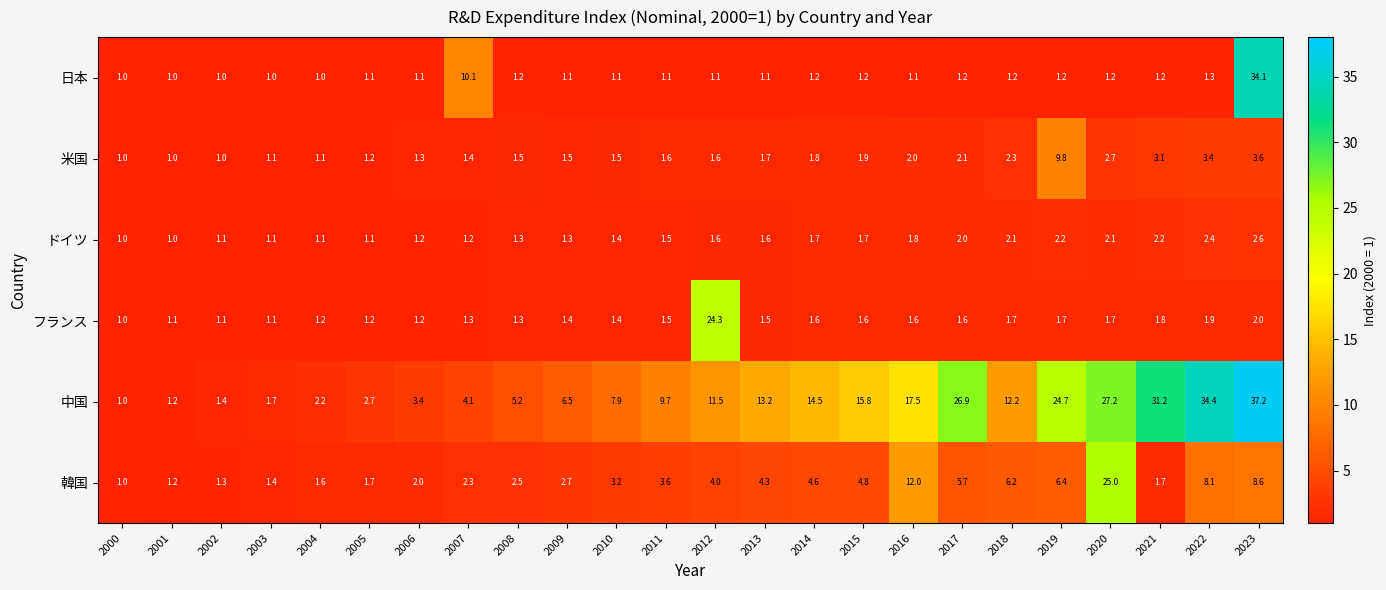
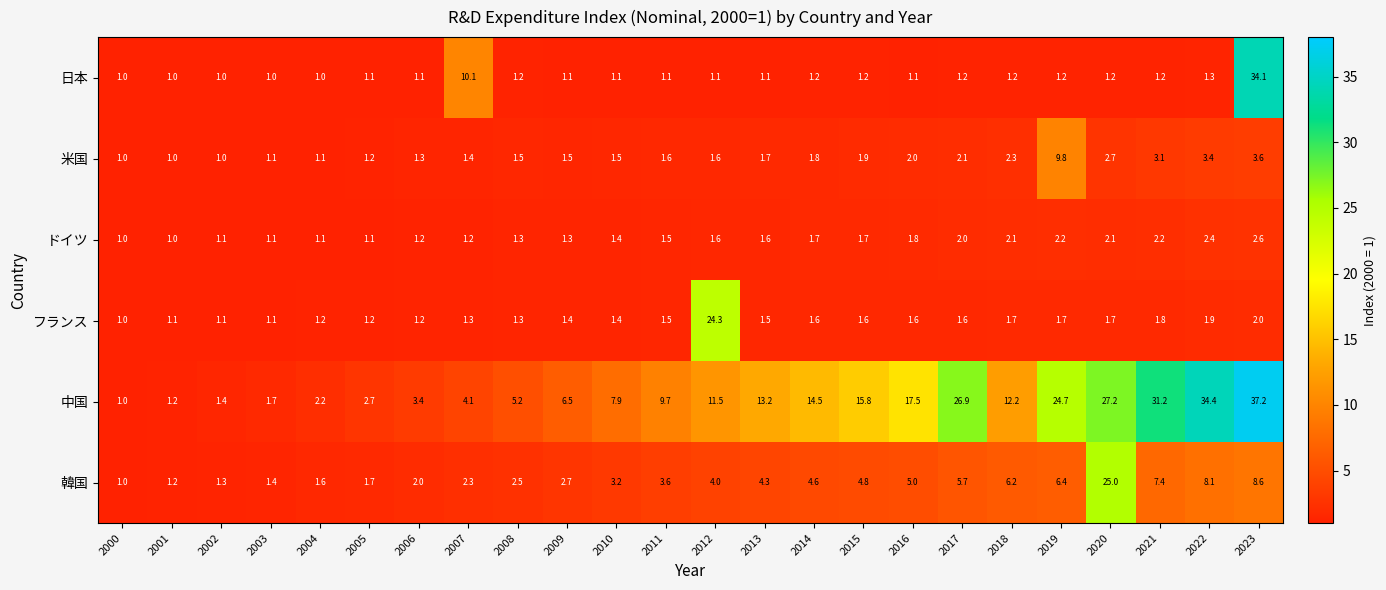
韓国, 2016: 12.0 -> 5.0
韓国, 2021: 1.7 -> 7.4
